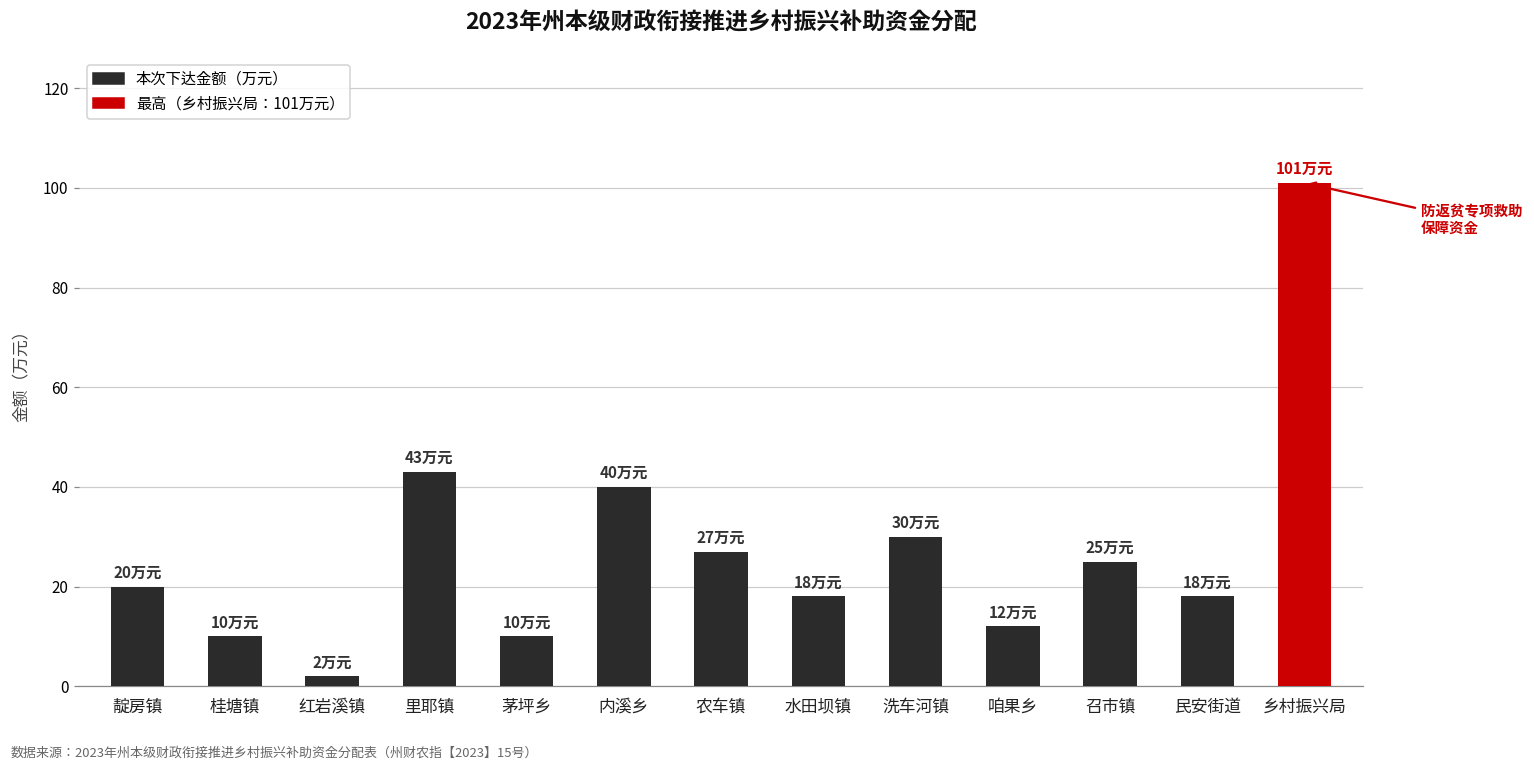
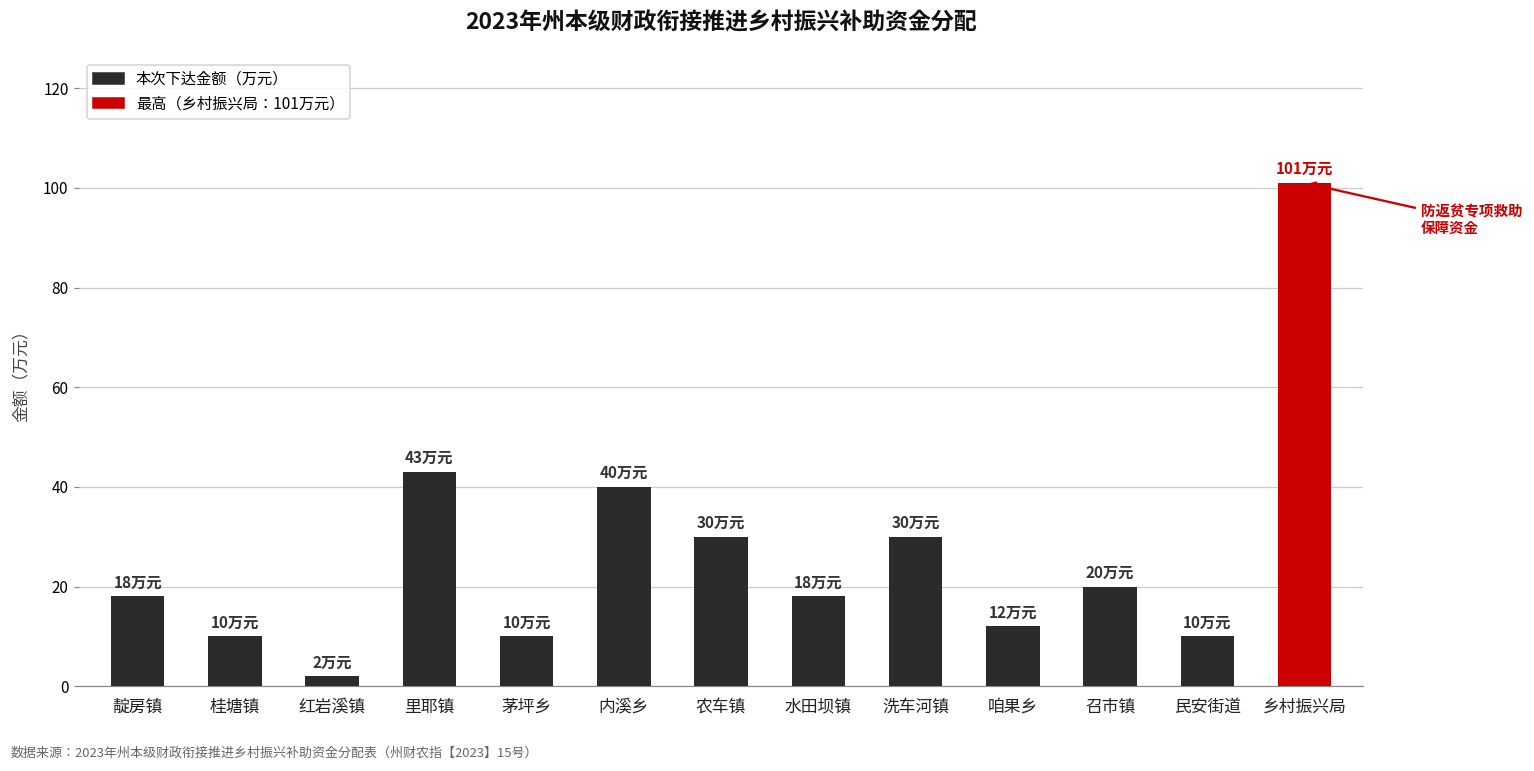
靛房镇: 20 -> 18
农车镇: 27 -> 30
召市镇: 25 -> 20
民安街道: 18 -> 10
